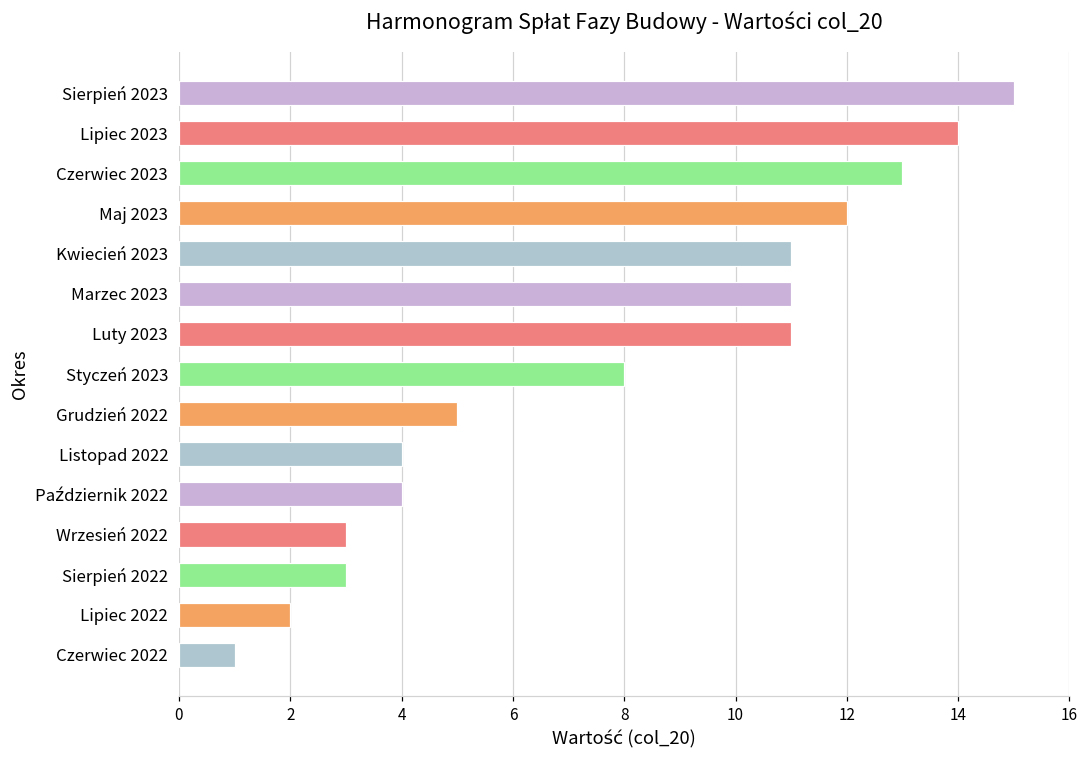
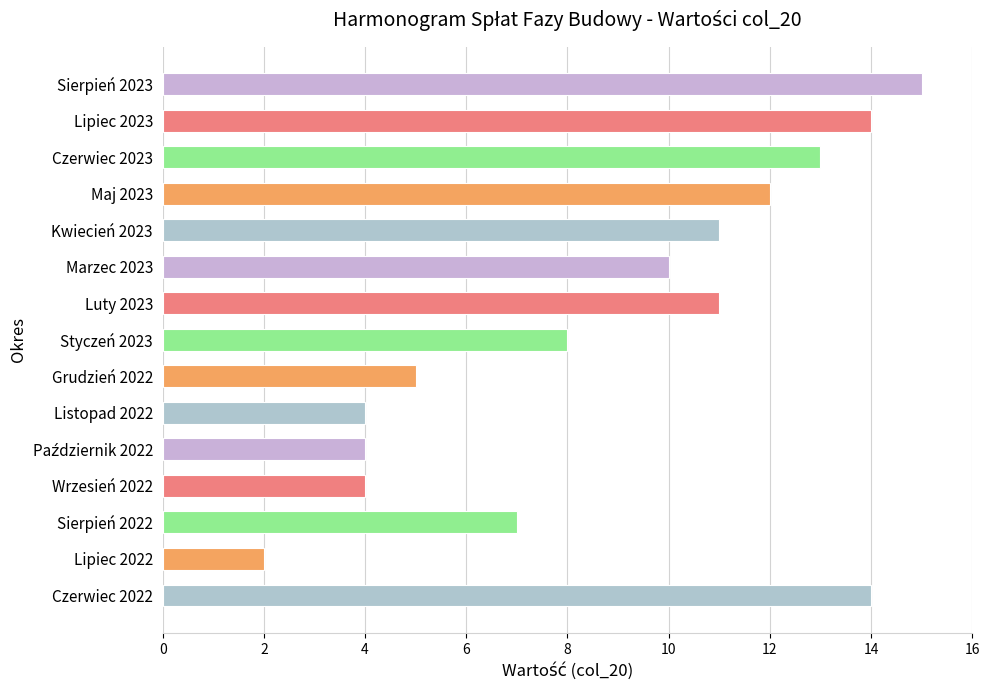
Marzec 2023: 11 -> 10
Wrzesień 2022: 3 -> 4
Sierpień 2022: 3 -> 7
Czerwiec 2022: 1 -> 14
